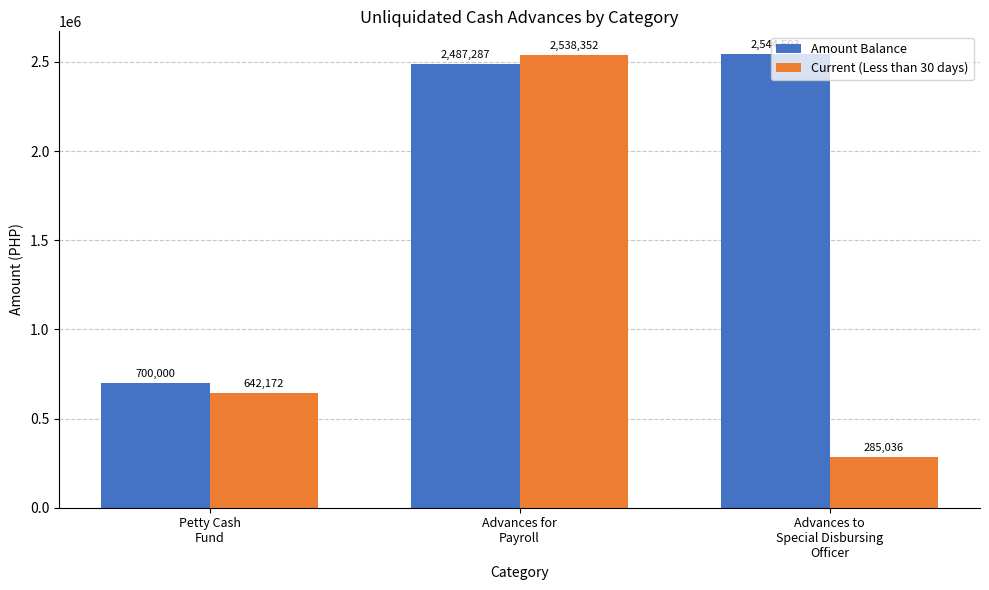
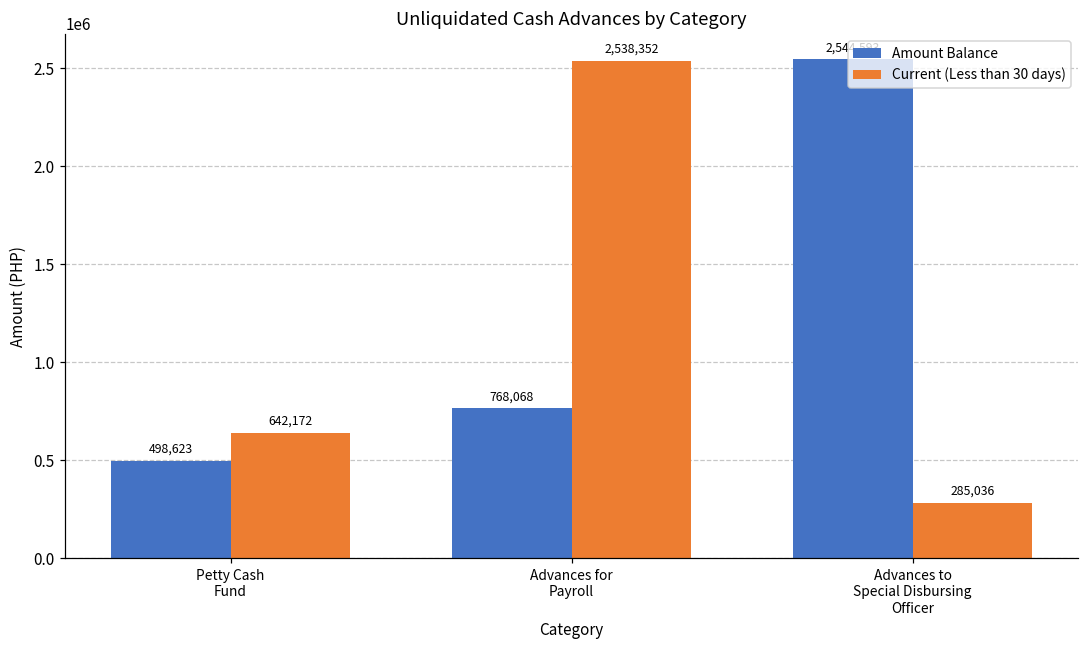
Amount Balance, Petty Cash Fund: 700,000 -> 498,623
Amount Balance, Advances for Payroll: 2,487,287 -> 768,068
